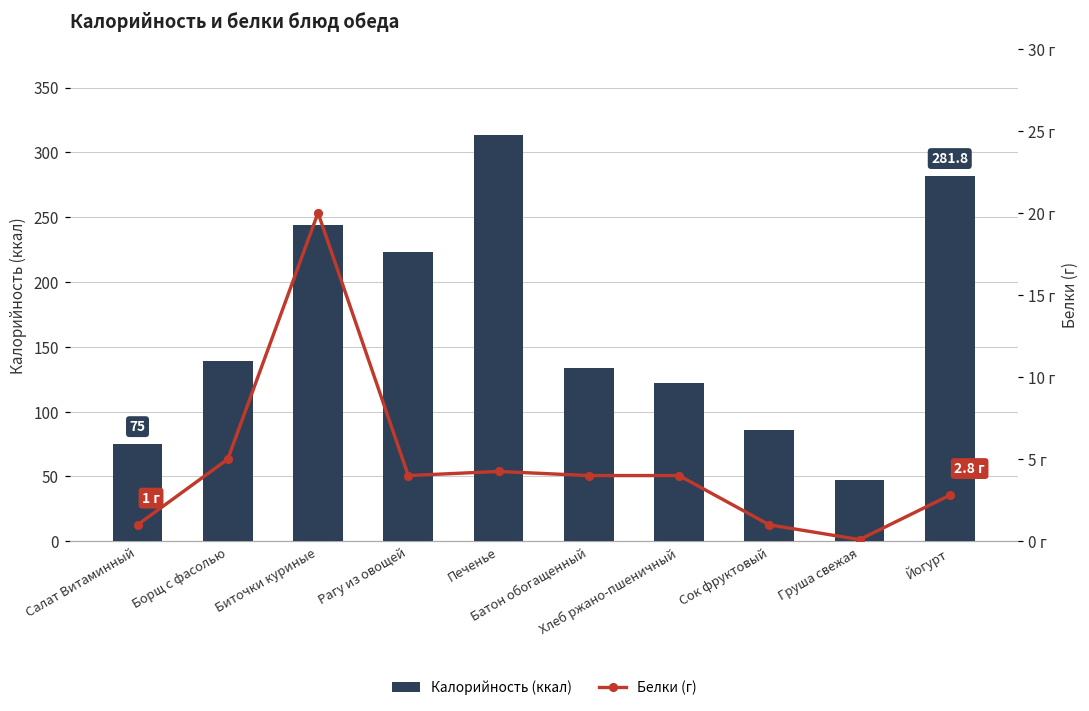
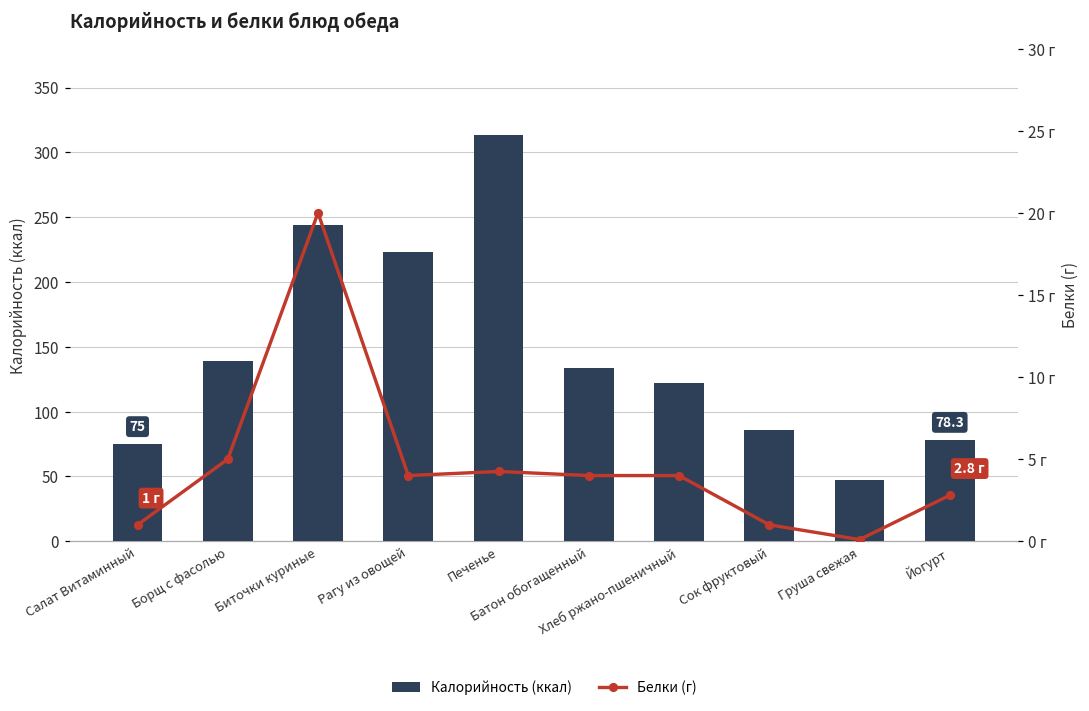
Калорийность (ккал), Йогурт: 281.8 -> 78.3
